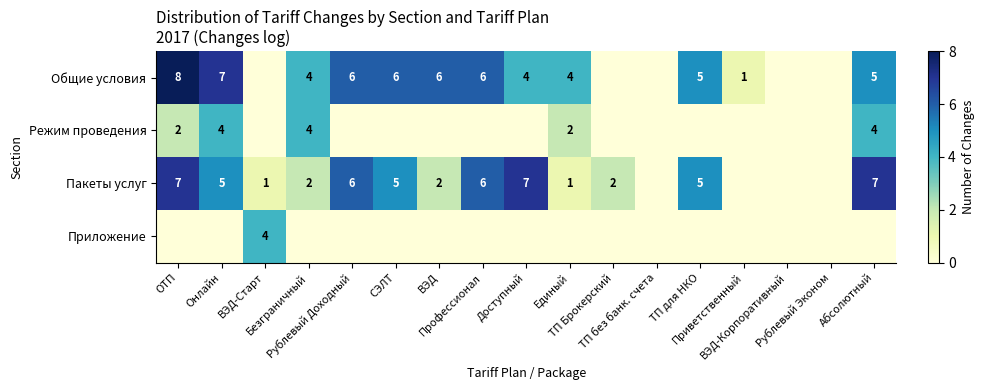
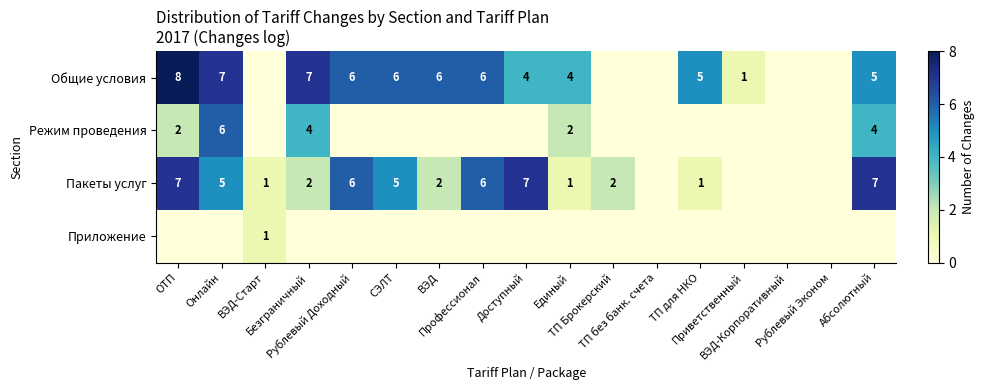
Общие условия, Безграничный: 4 -> 7
Режим проведения, Онлайн: 4 -> 6
Пакеты услуг, ТП для НКО: 5 -> 1
Приложение, ВЭД-Старт: 4 -> 1
